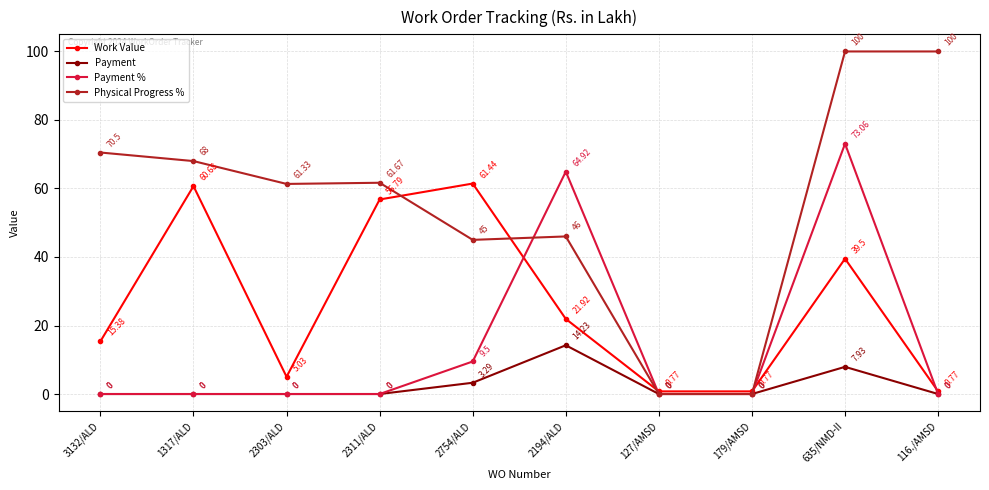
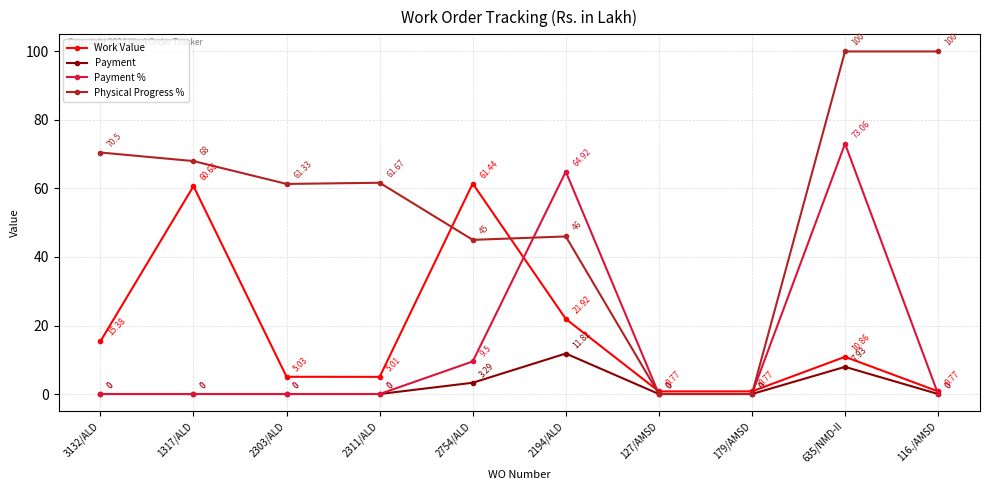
Work Value, 2311/ALD: 56.79 -> 5.01
Payment, 2194/ALD: 14.23 -> 11.82
Work Value, 635/NMD-II: 39.5 -> 10.86
